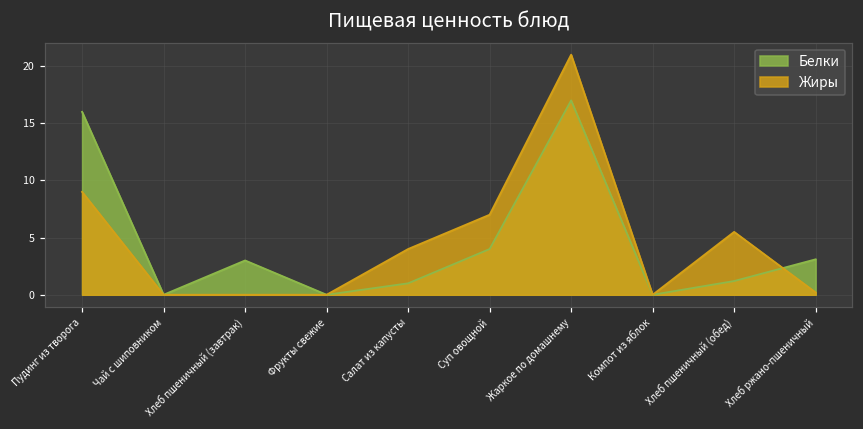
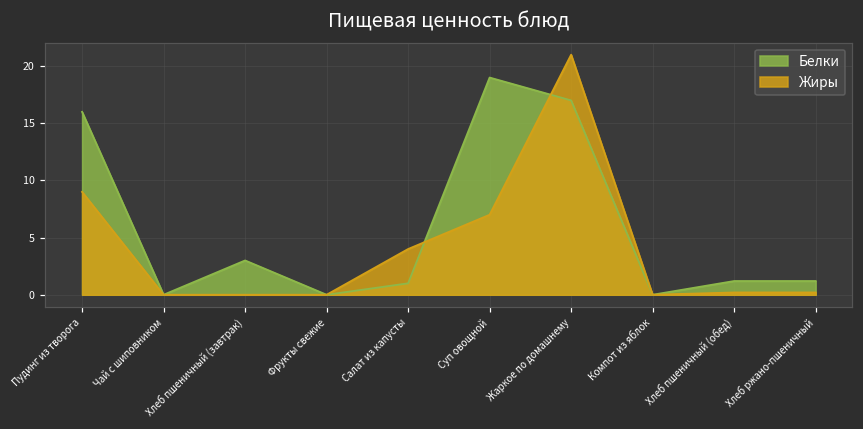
Белки, Суп овощной: 4 -> 19
Жиры, Хлеб пшеничный (обед): 5.5 -> 0.2
Белки, Хлеб ржано-пшеничный: 3.1 -> 1.2
